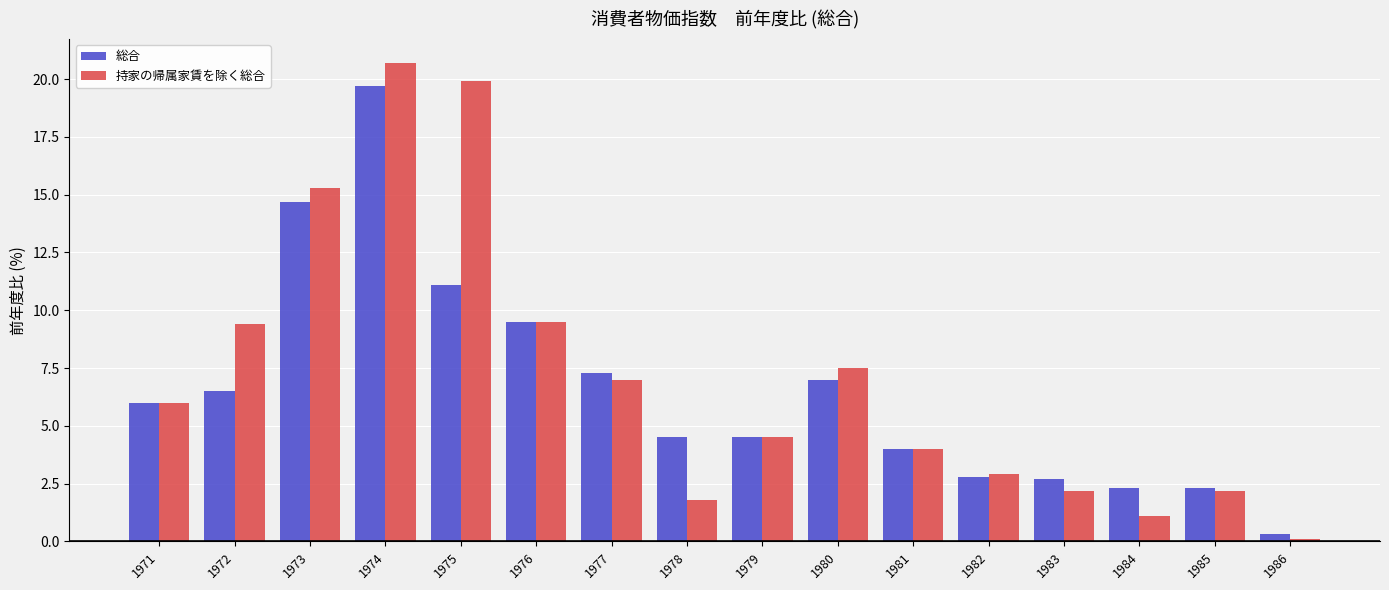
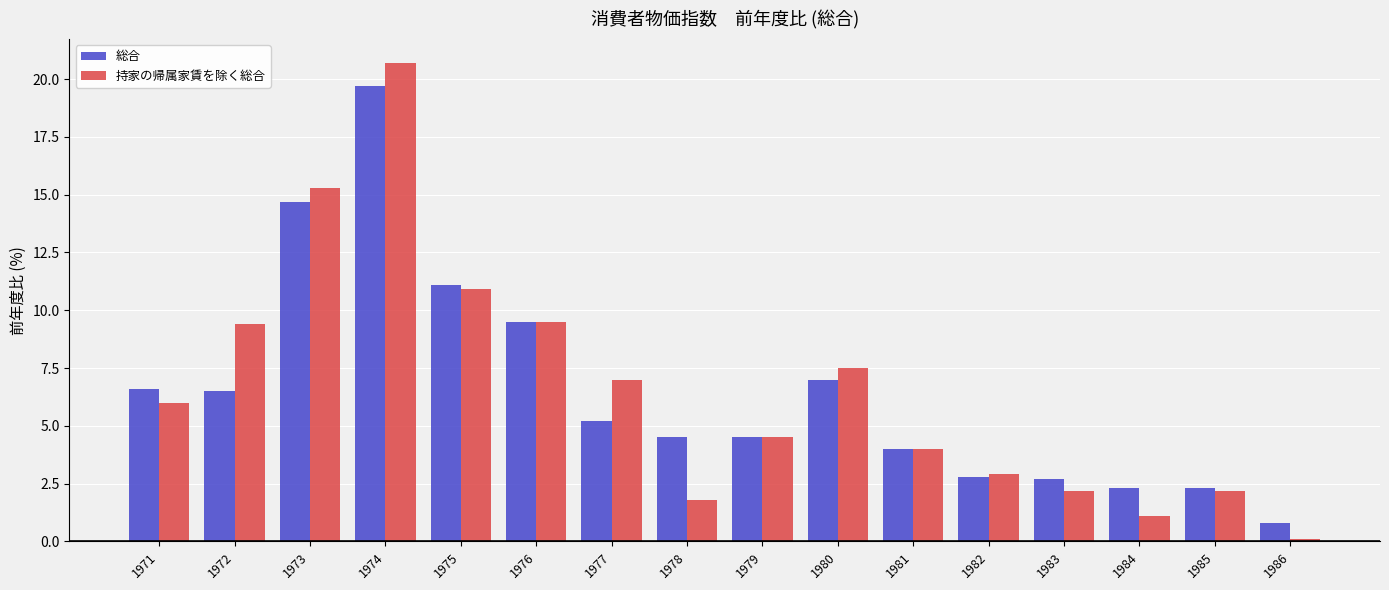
総合, 1971: 6.0 -> 6.6
持家の帰属家賃を除く総合, 1975: 19.9 -> 10.9
総合, 1977: 7.3 -> 5.2
総合, 1986: 0.3 -> 0.8
